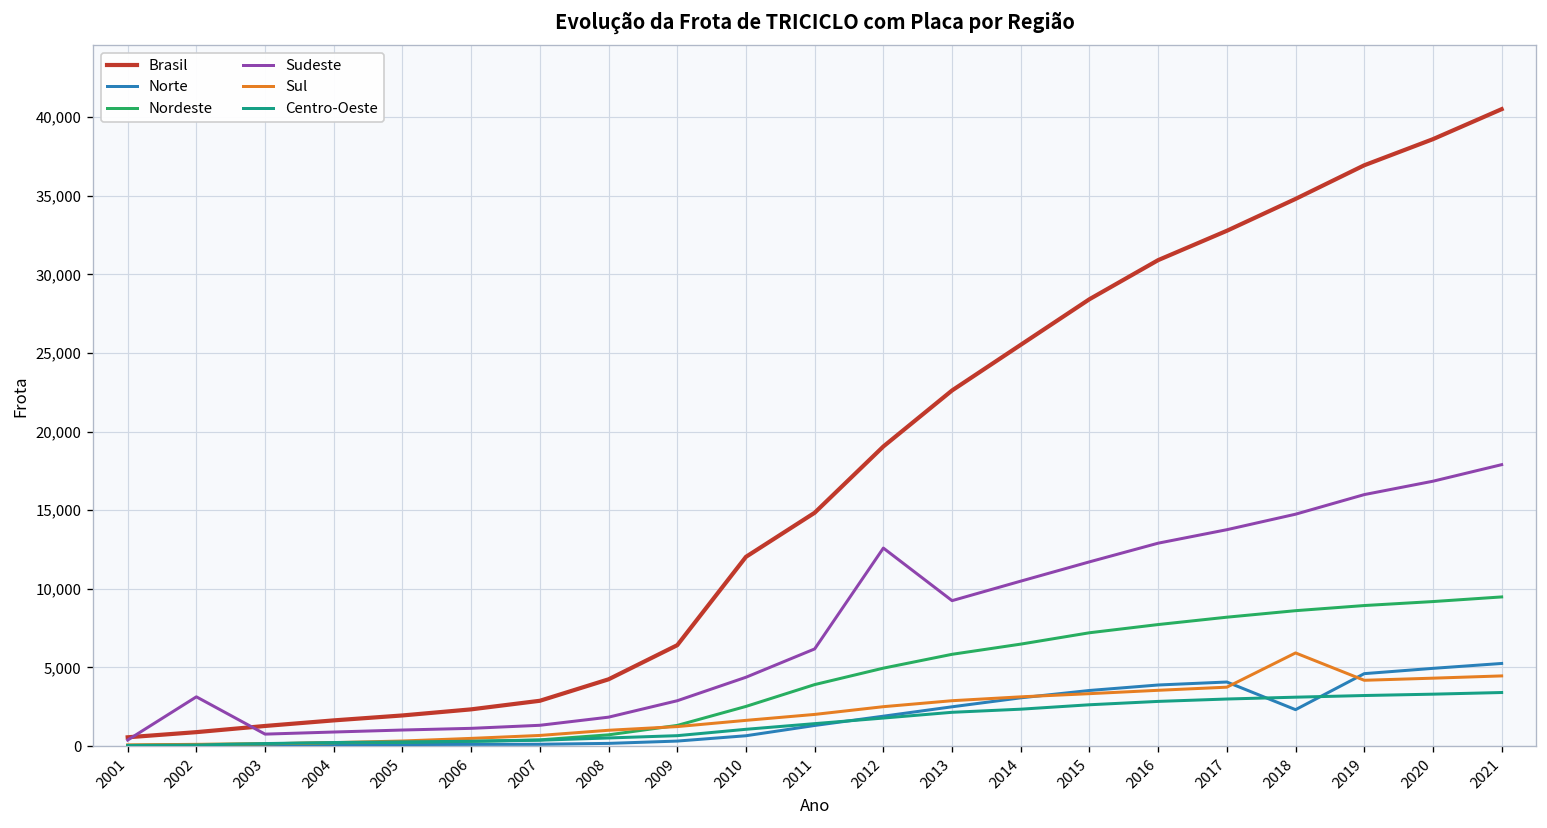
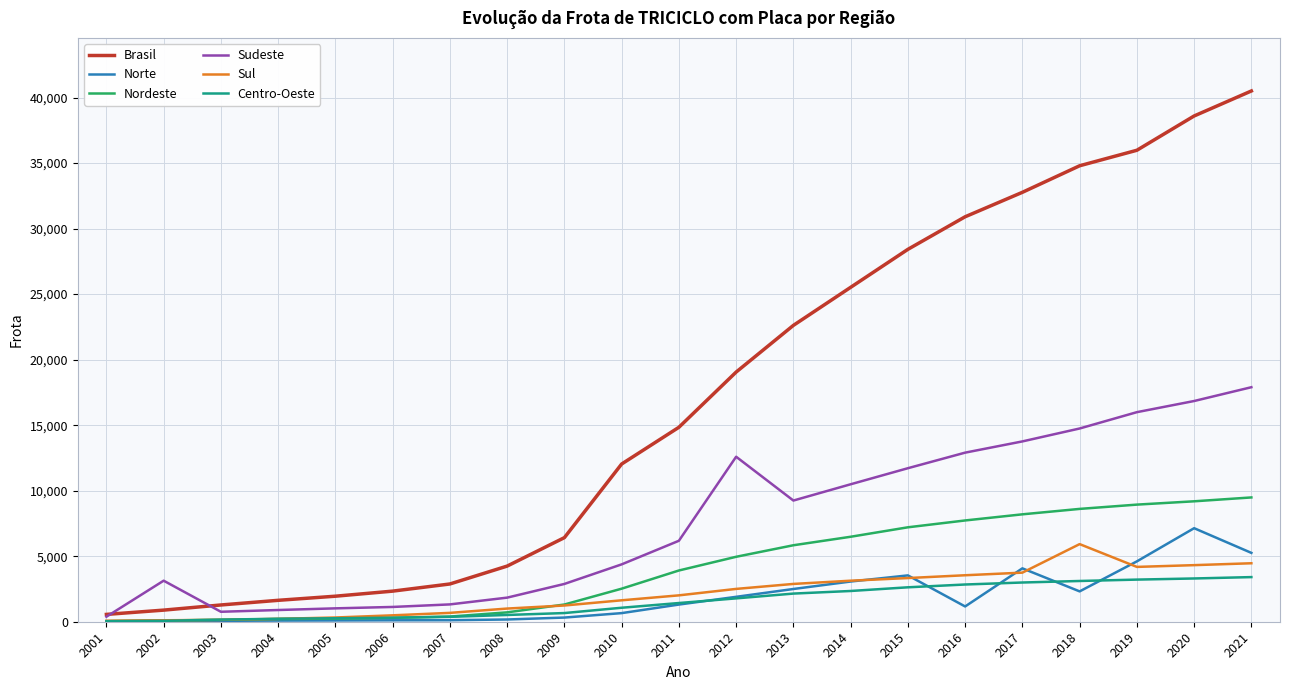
Norte, 2016: 3,900 -> 1,200
Brasil, 2019: 36,900 -> 36,000
Norte, 2020: 4,900 -> 7,100
